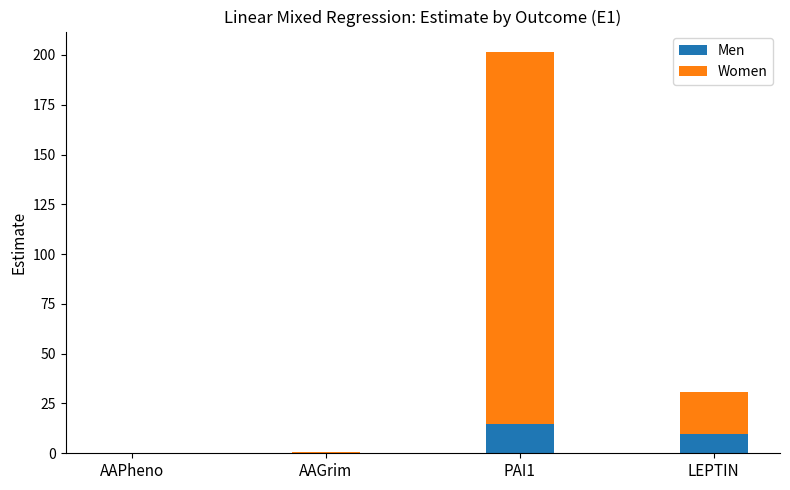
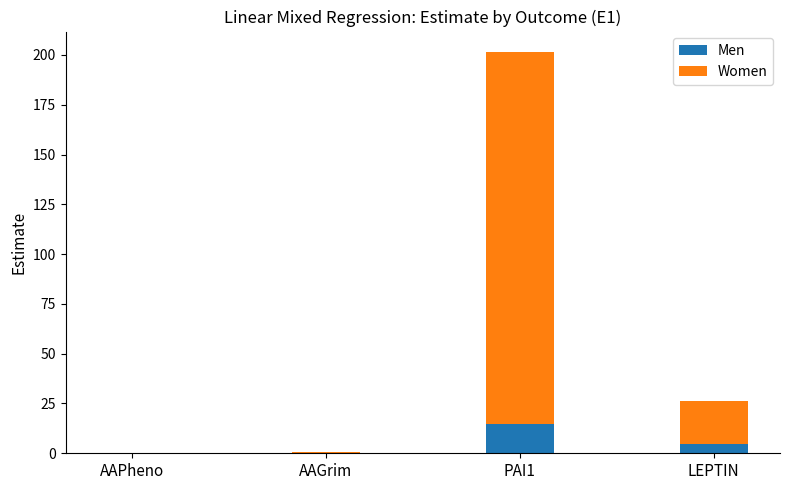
Men, LEPTIN: 9 -> 5
